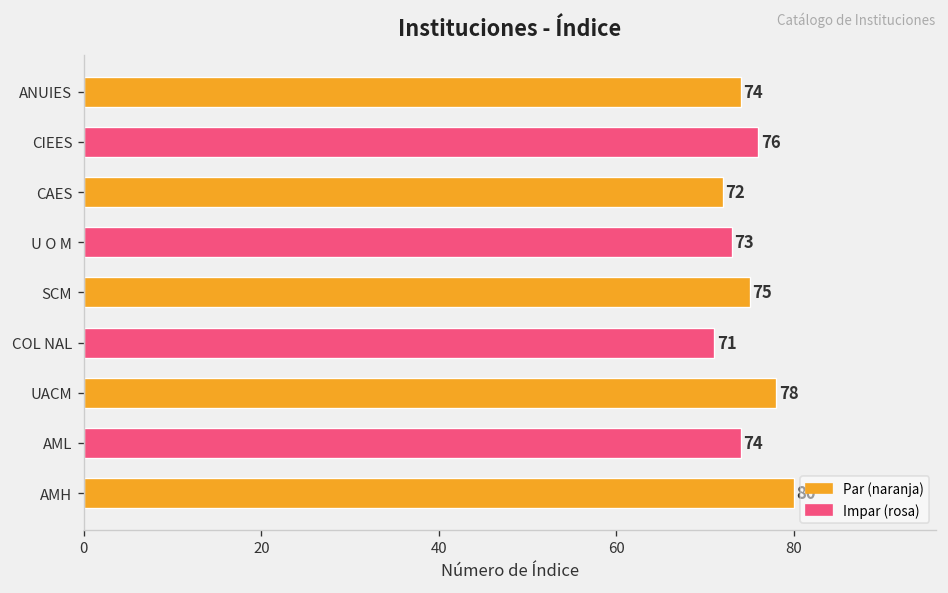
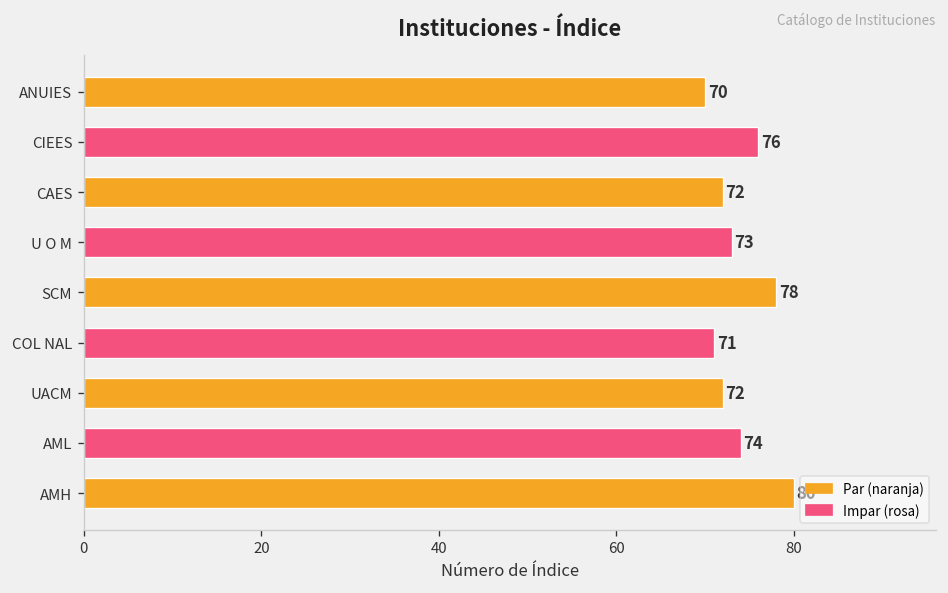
ANUIES: 74 -> 70
SCM: 75 -> 78
UACM: 78 -> 72
